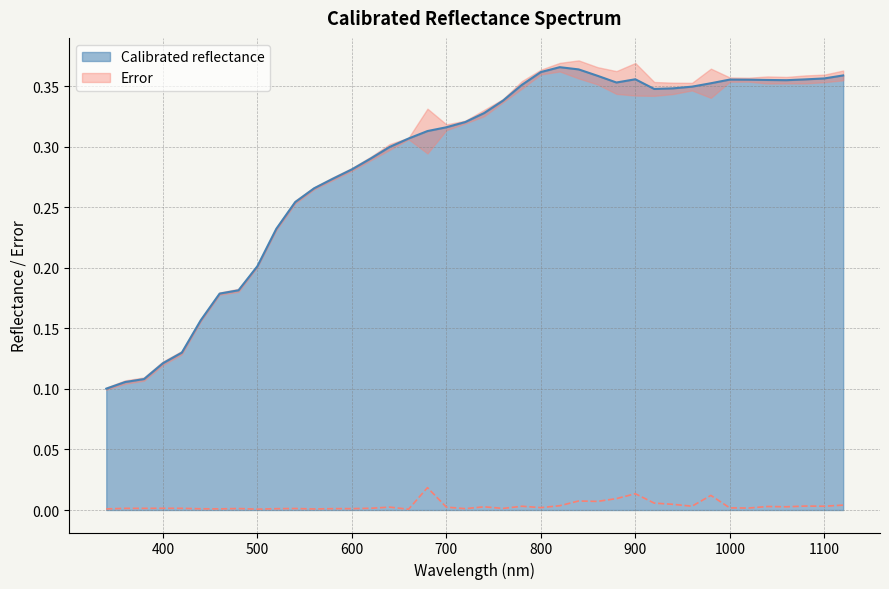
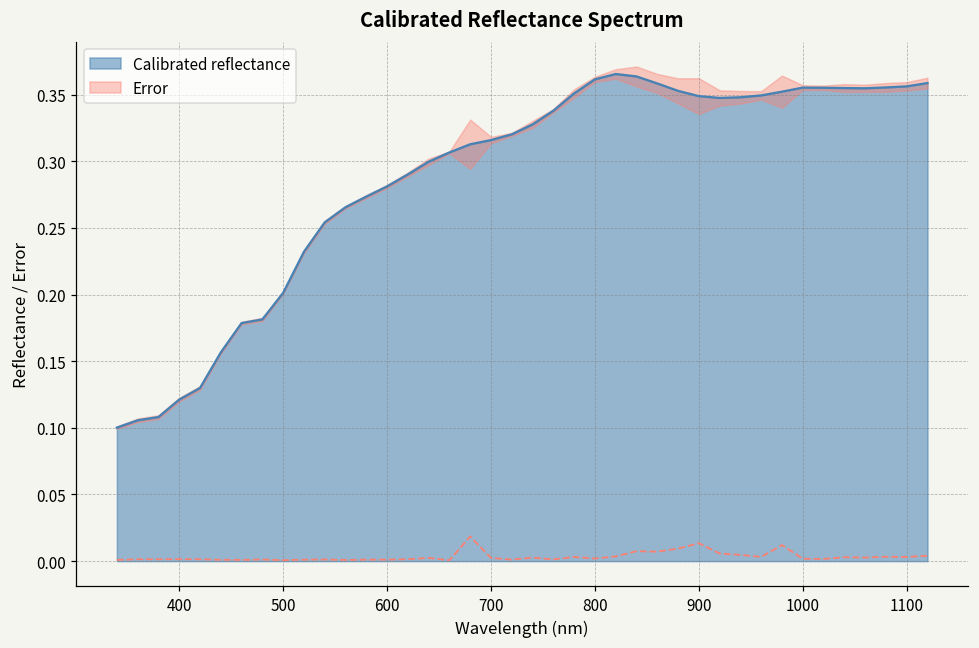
Calibrated reflectance, 900: 0.356 -> 0.349
